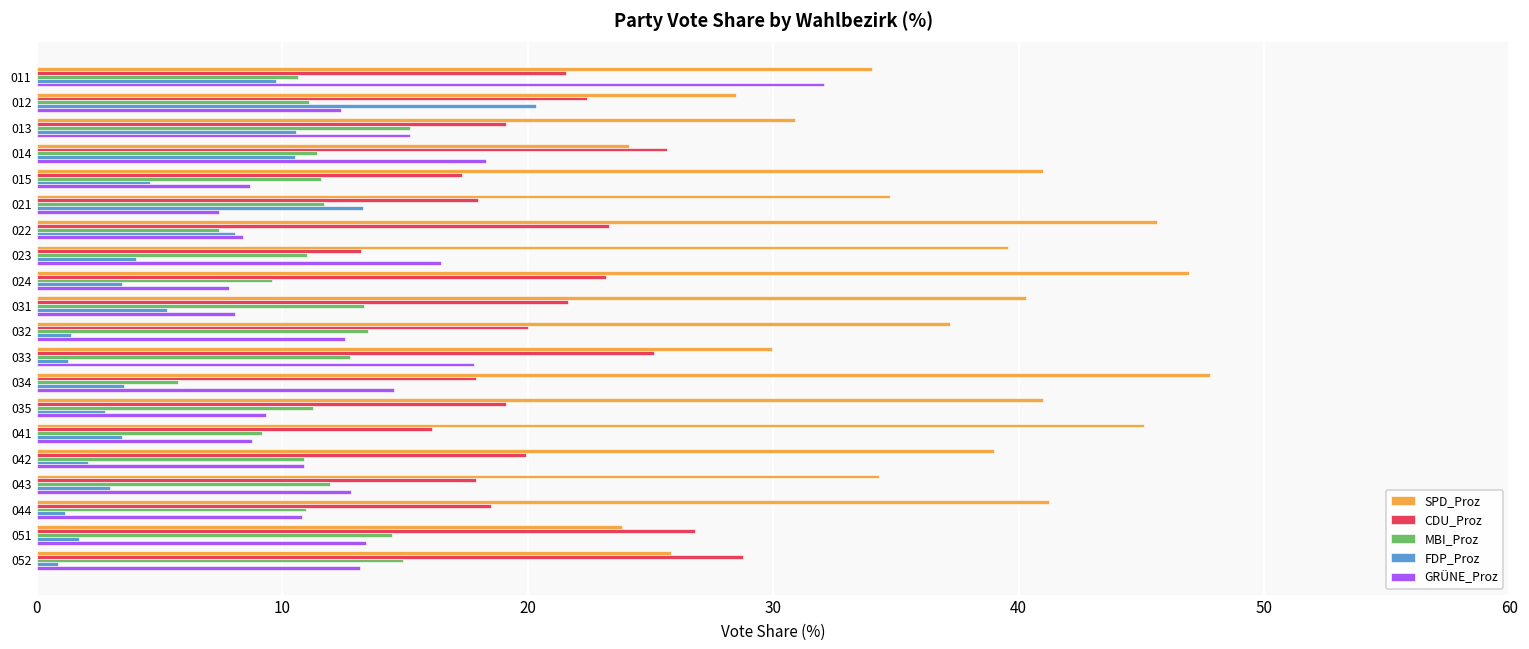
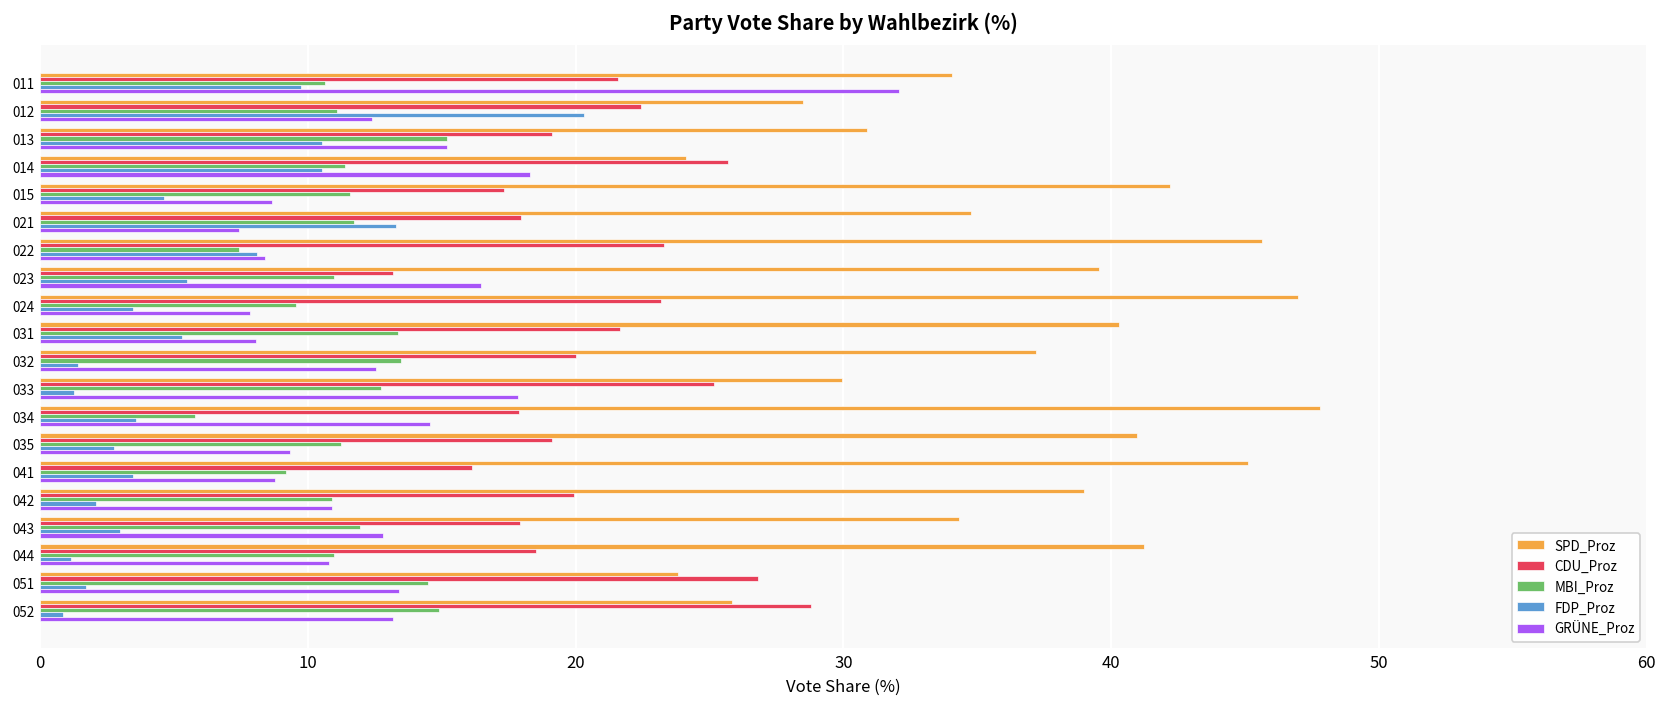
SPD_Proz, 015: 41.0 -> 42.2
FDP_Proz, 023: 4.0 -> 5.5
